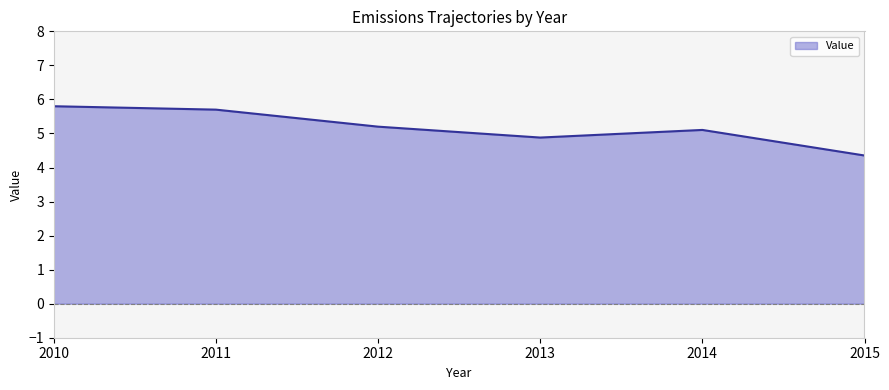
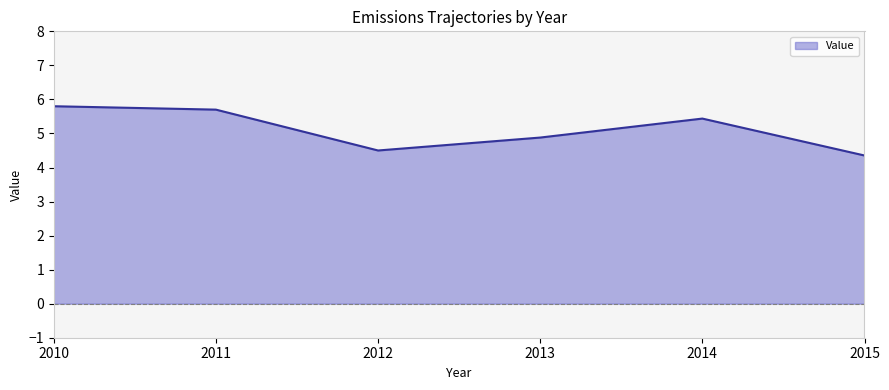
2012: 5.2 -> 4.5
2014: 5.1 -> 5.4
